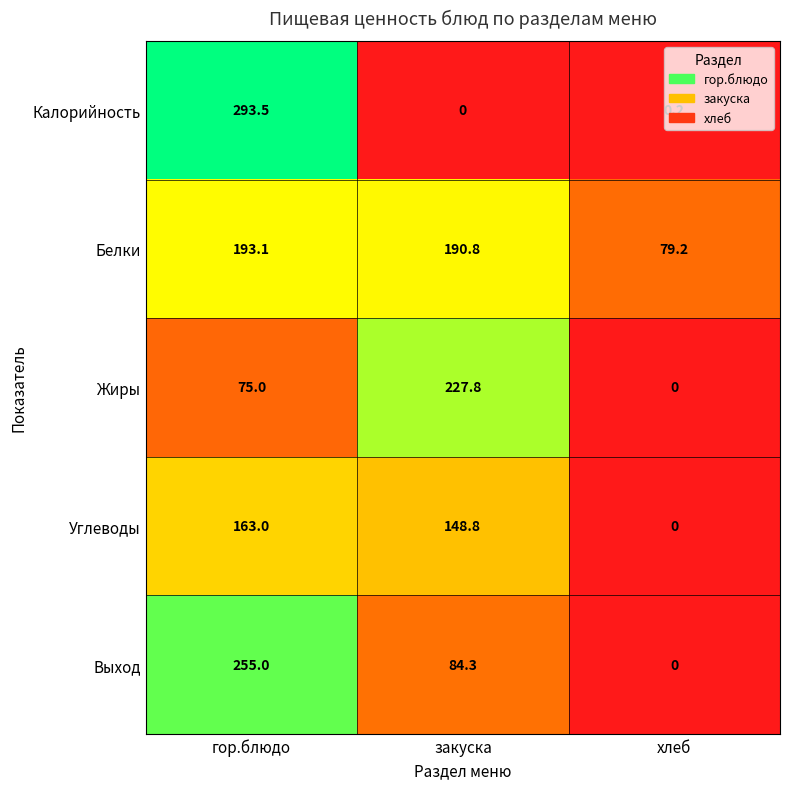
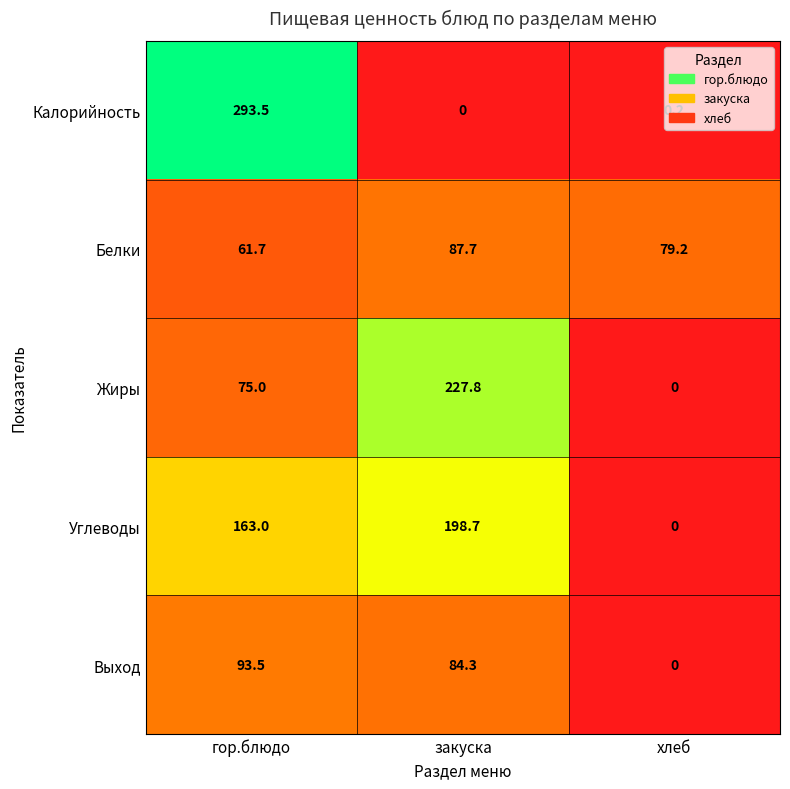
Белки, гор.блюдо: 193.1 -> 61.7
Белки, закуска: 190.8 -> 87.7
Углеводы, закуска: 148.8 -> 198.7
Выход, гор.блюдо: 255.0 -> 93.5
